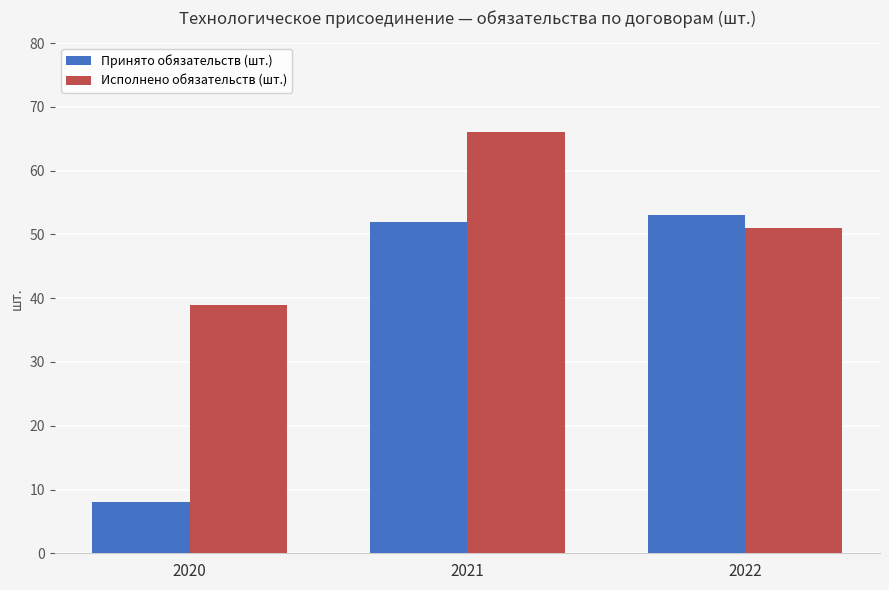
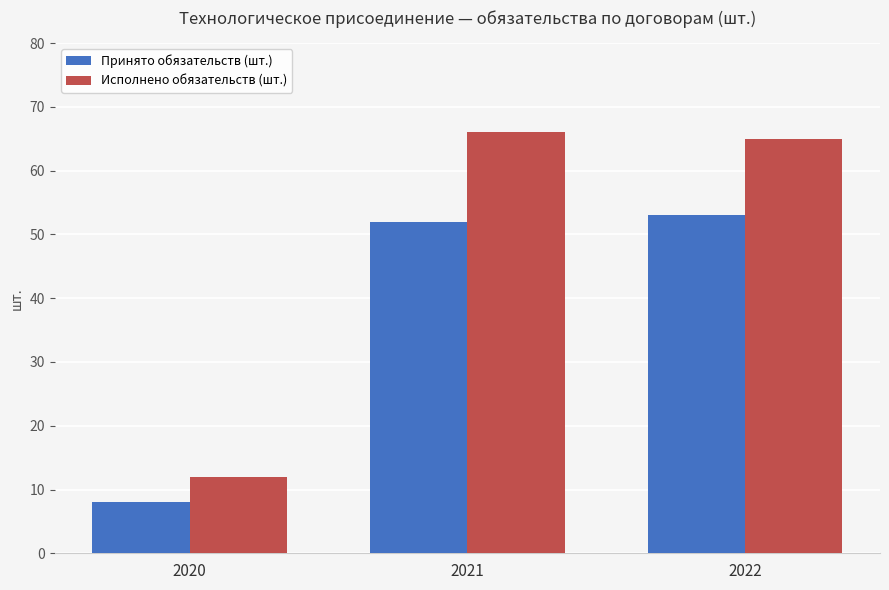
Исполнено обязательств (шт.), 2020: 39 -> 12
Исполнено обязательств (шт.), 2022: 51 -> 65
